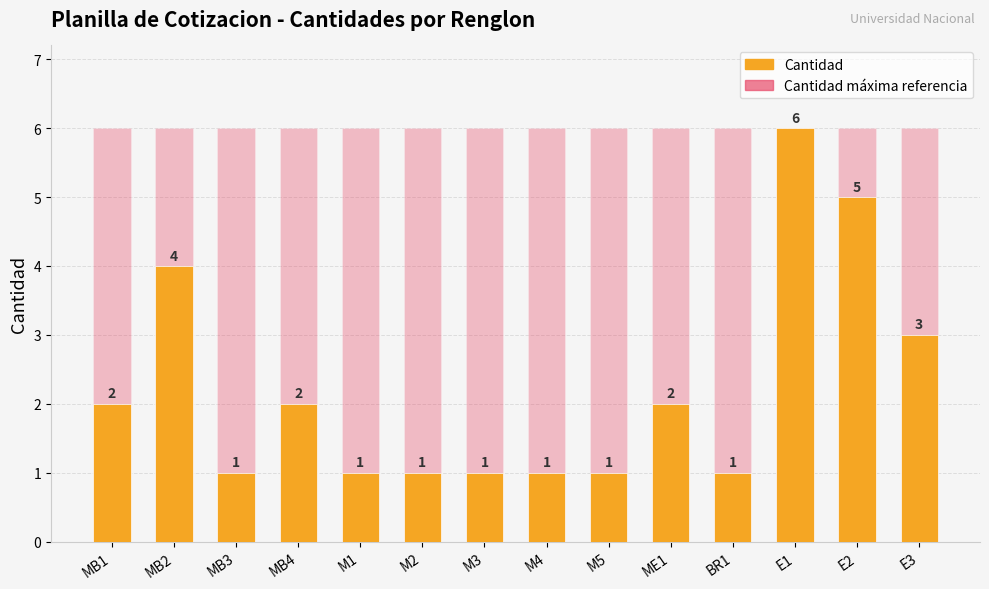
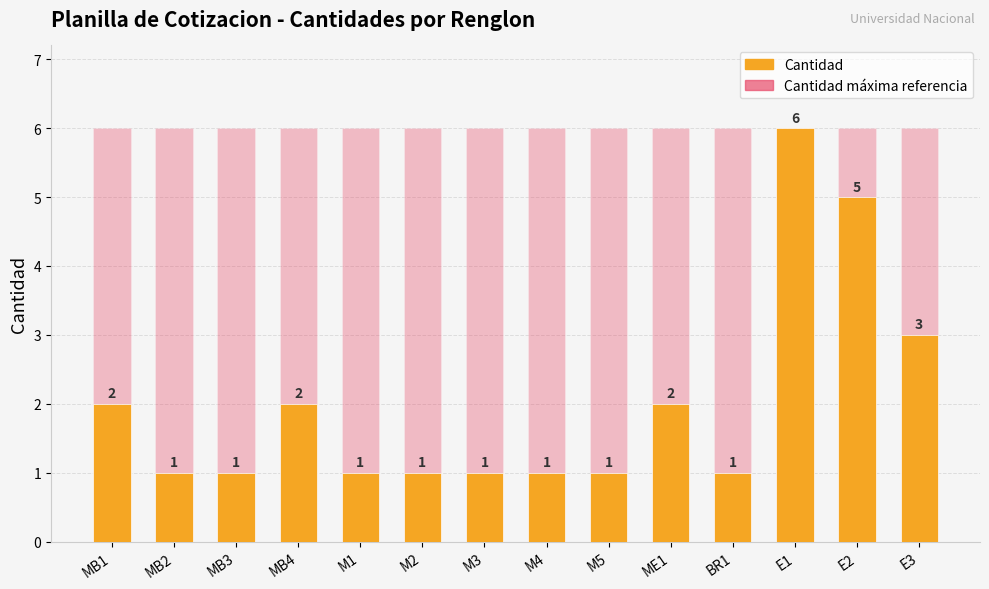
Cantidad, MB2: 4 -> 1
